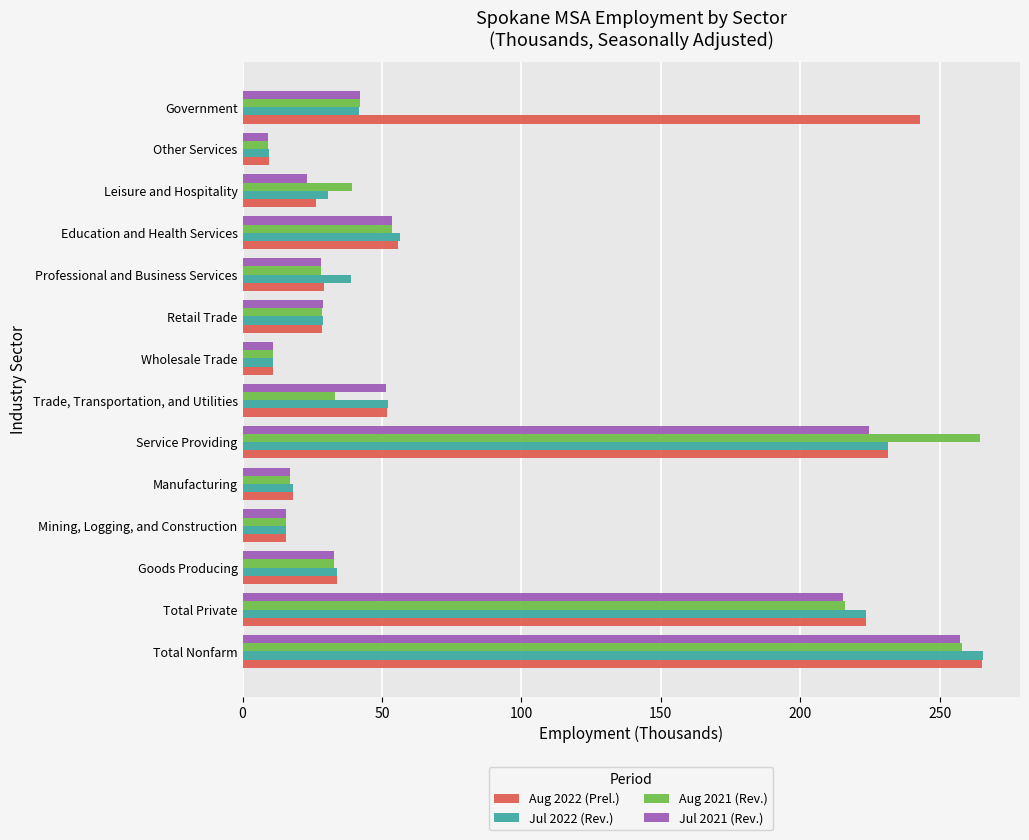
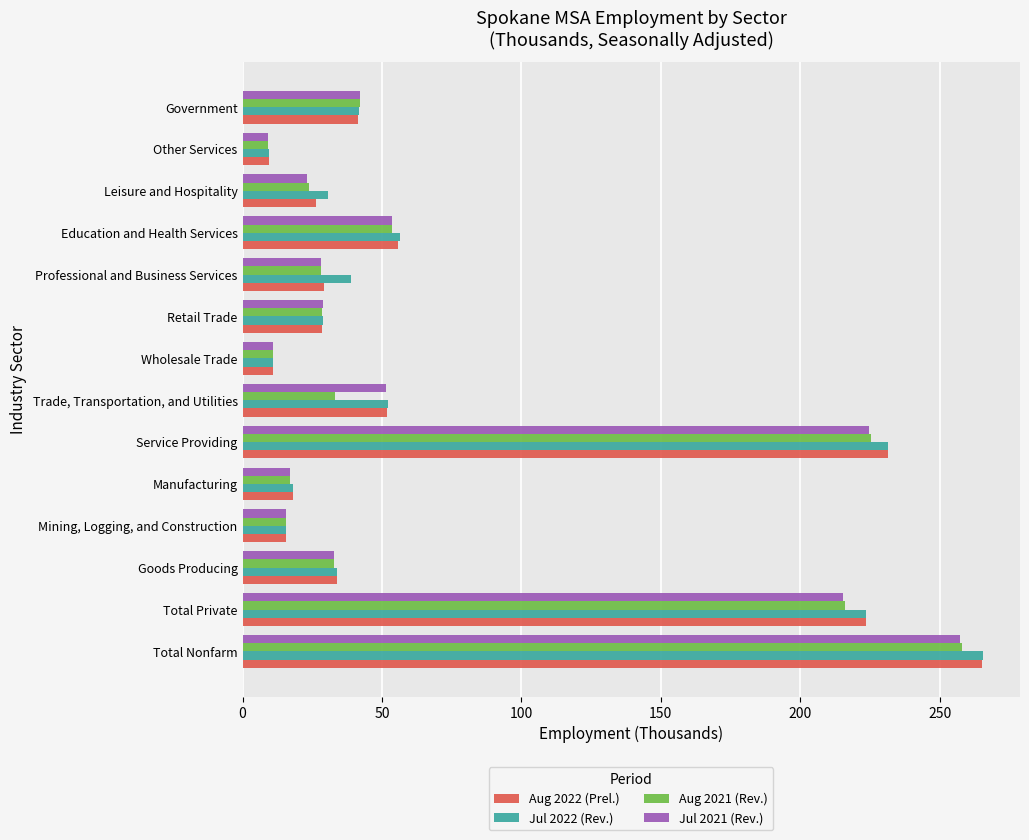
Aug 2022 (Prel.), Government: 243 -> 42
Aug 2021 (Rev.), Leisure and Hospitality: 39 -> 24
Aug 2021 (Rev.), Service Providing: 265 -> 225
